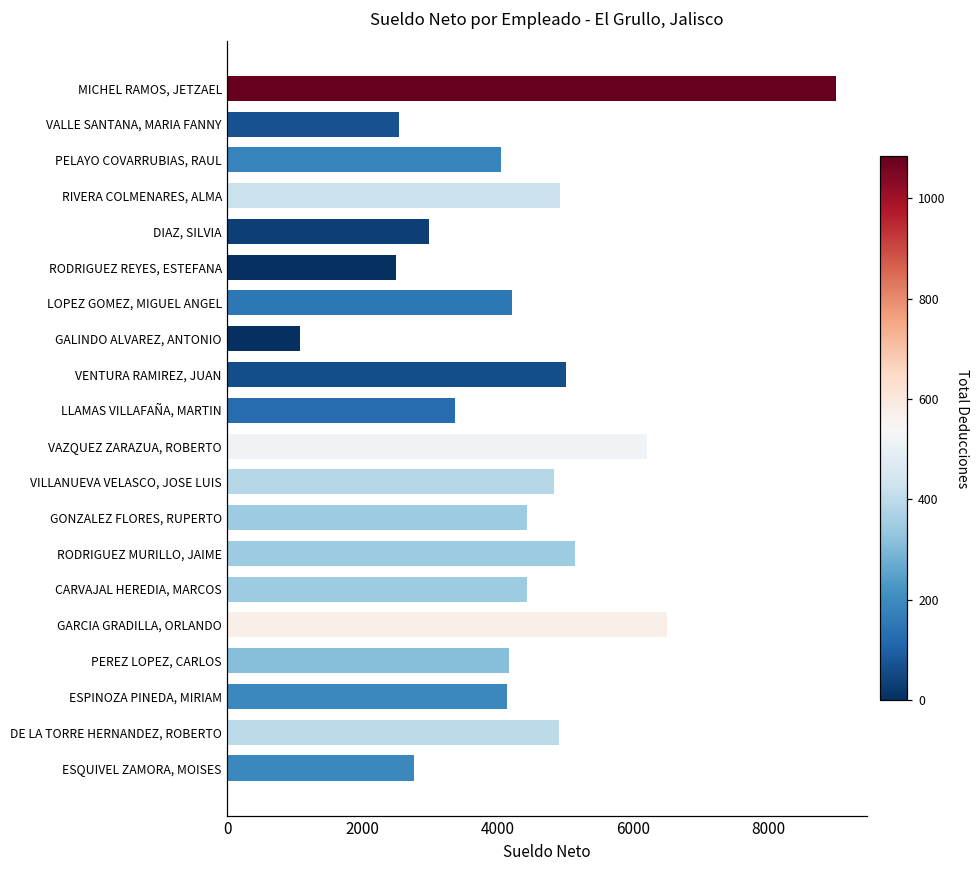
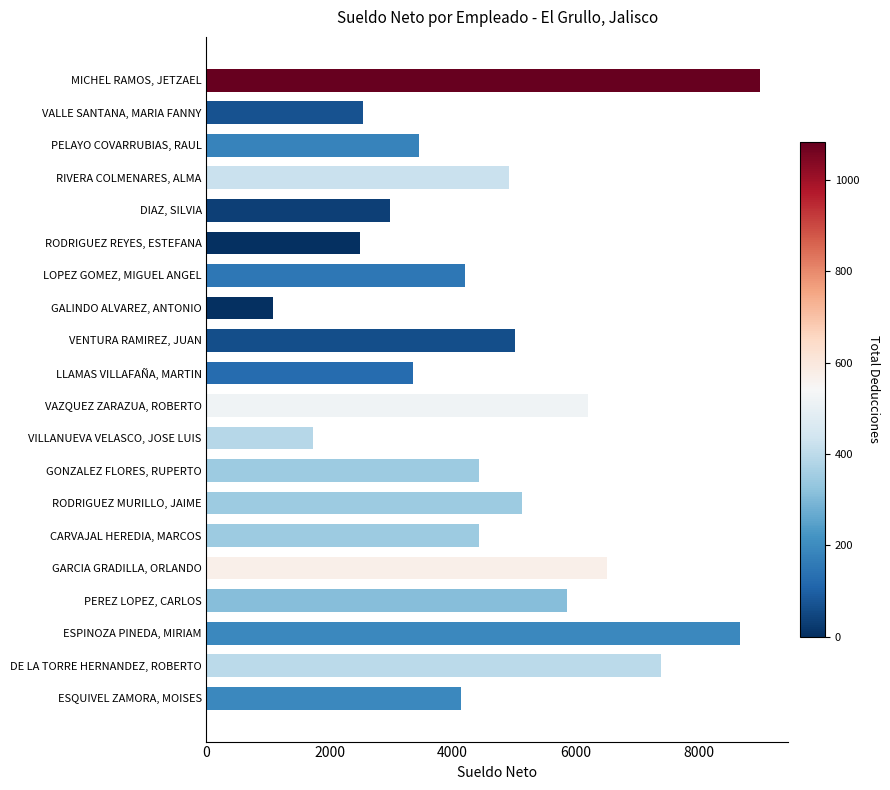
PELAYO COVARRUBIAS, RAUL: 4000 -> 3500
VILLANUEVA VELASCO, JOSE LUIS: 4800 -> 1700
PEREZ LOPEZ, CARLOS: 4200 -> 5900
ESPINOZA PINEDA, MIRIAM: 4100 -> 8700
DE LA TORRE HERNANDEZ, ROBERTO: 4900 -> 7400
ESQUIVEL ZAMORA, MOISES: 2800 -> 4100
